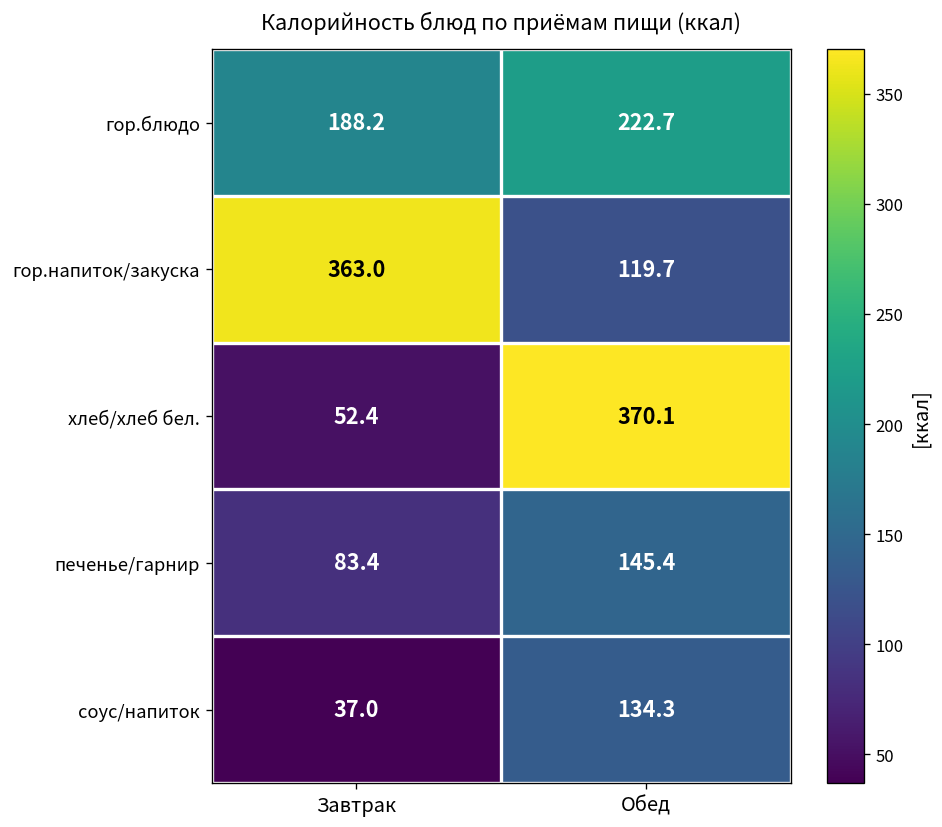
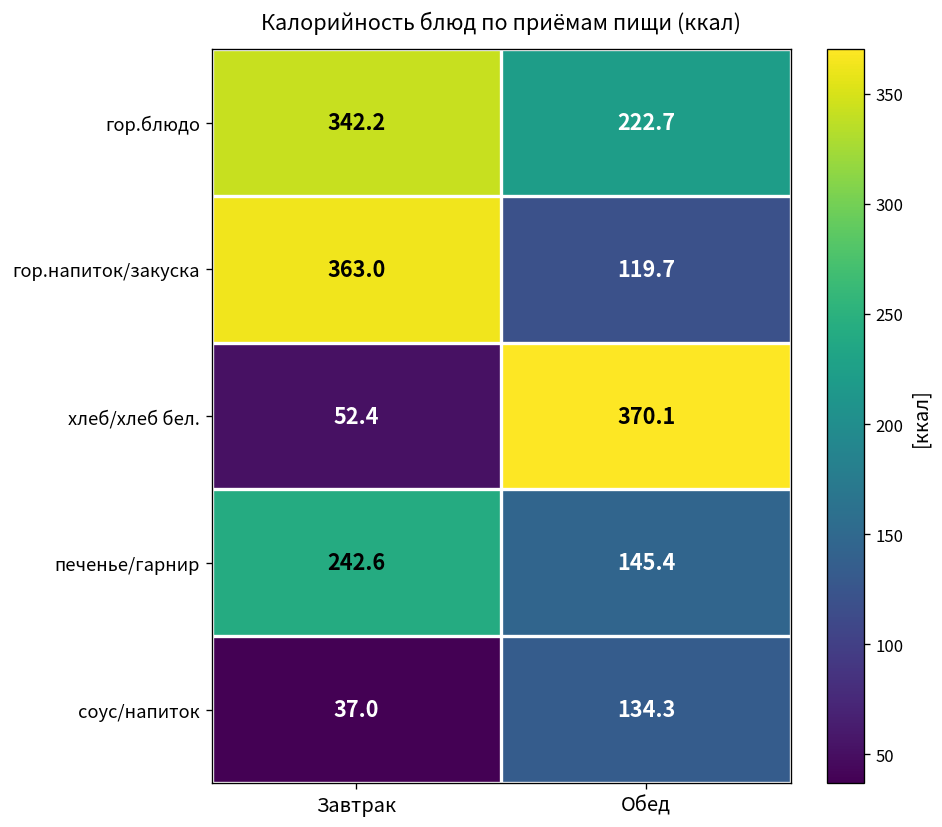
гор.блюдо, Завтрак: 188.2 -> 342.2
печенье/гарнир, Завтрак: 83.4 -> 242.6
